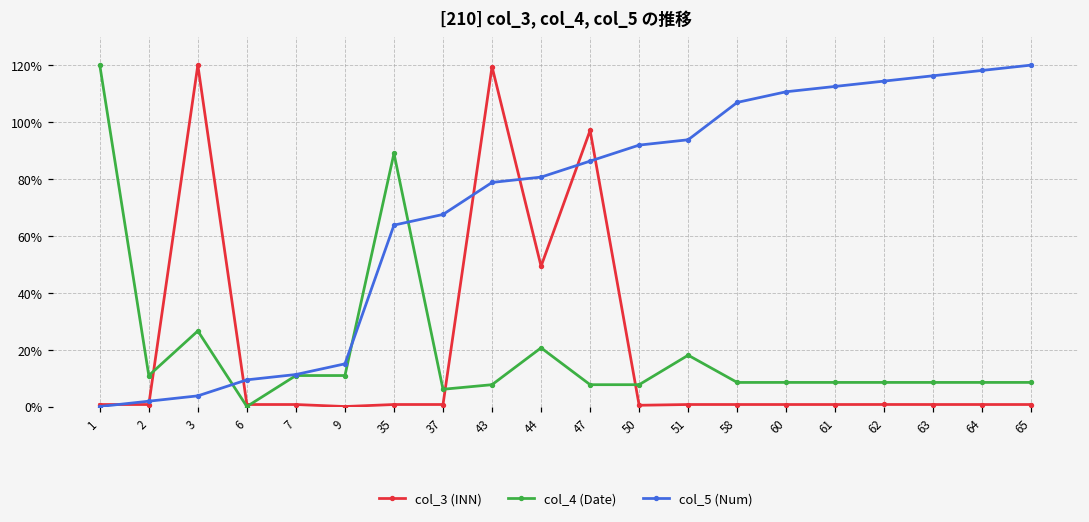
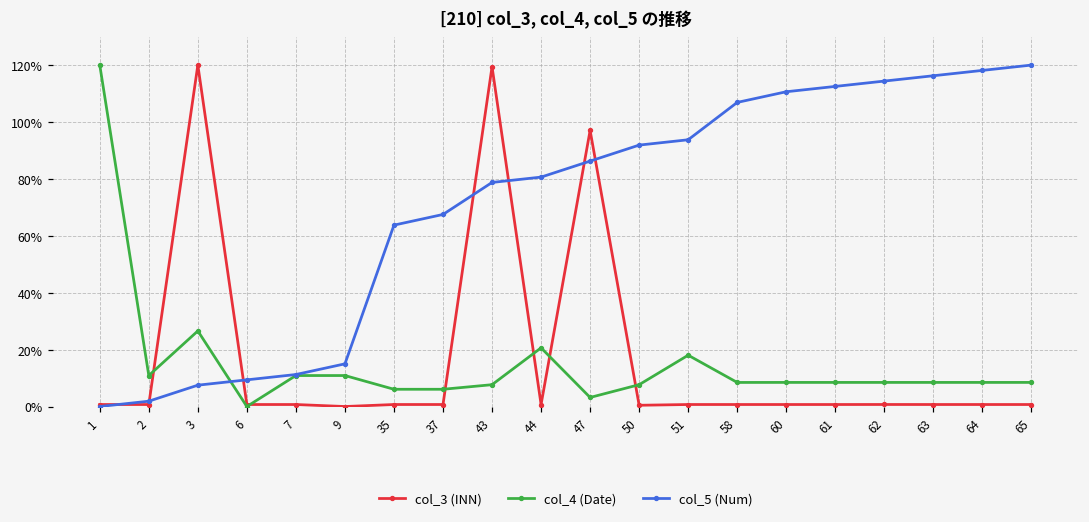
col_5 (Num), 3: 4% -> 8%
col_4 (Date), 35: 89% -> 6%
col_3 (INN), 44: 49% -> 1%
col_4 (Date), 47: 8% -> 3%
